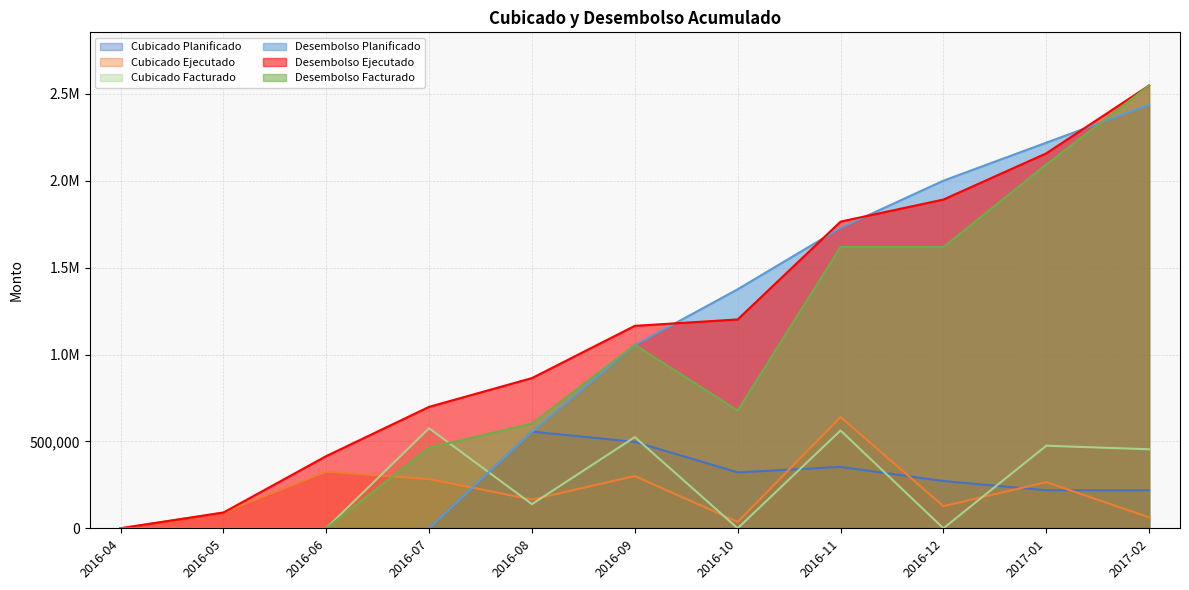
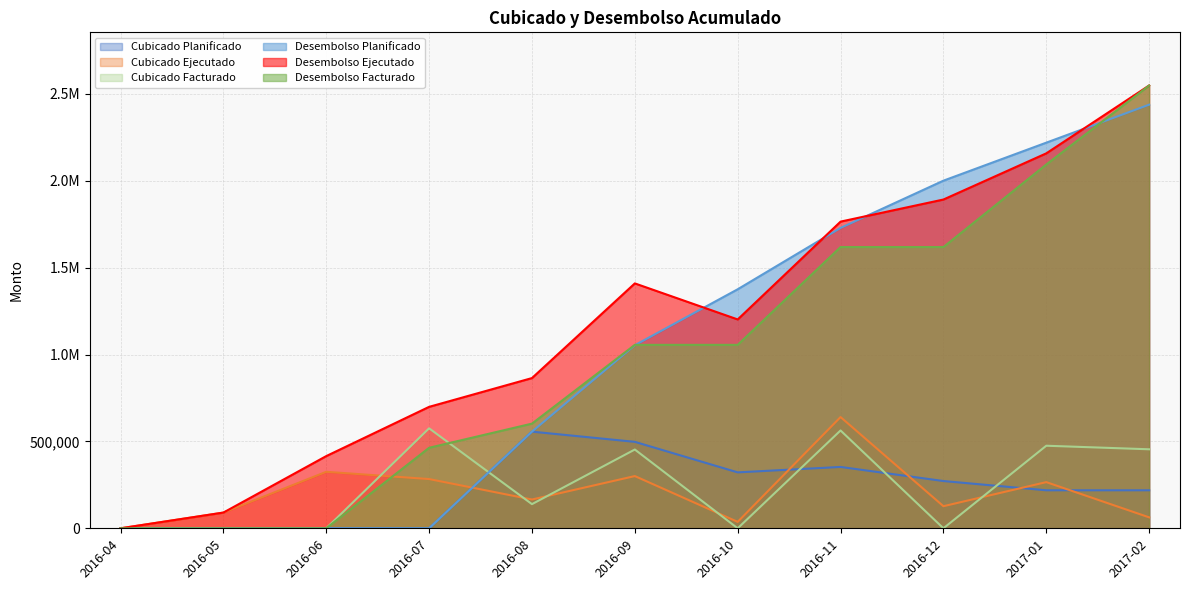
Cubicado Facturado, 2016-09: 520,000 -> 450,000
Desembolso Ejecutado, 2016-09: 1,170,000 -> 1,410,000
Desembolso Facturado, 2016-10: 680,000 -> 1,060,000
